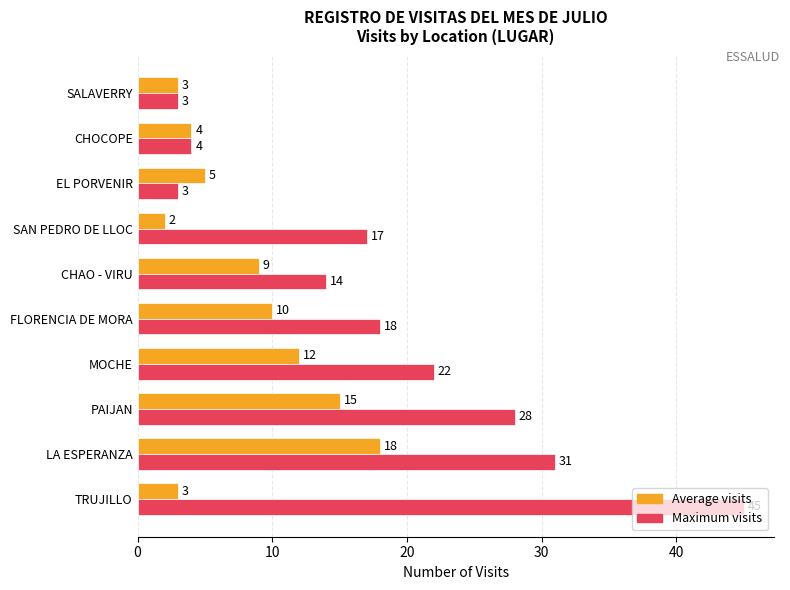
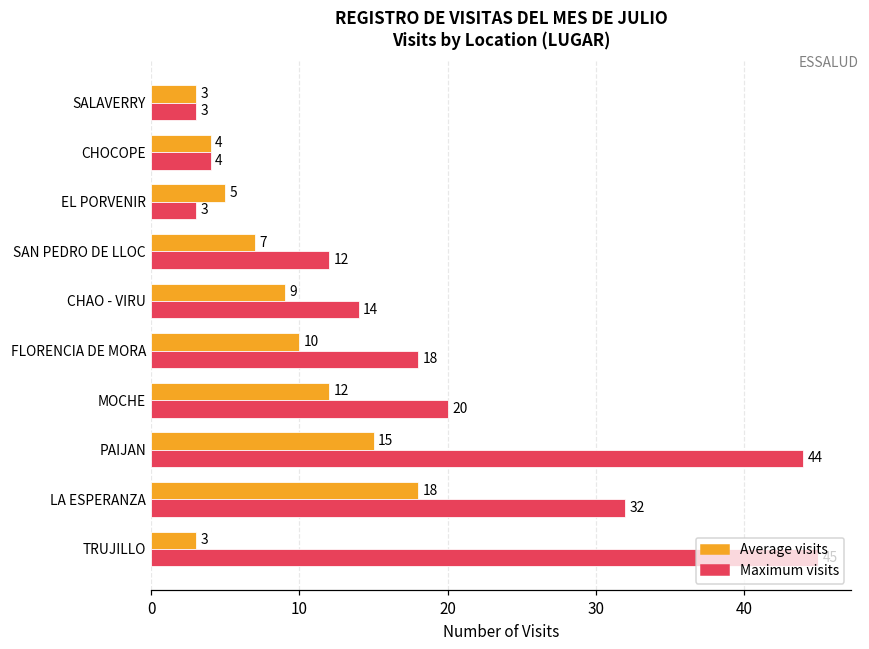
Average visits, SAN PEDRO DE LLOC: 2 -> 7
Maximum visits, SAN PEDRO DE LLOC: 17 -> 12
Maximum visits, MOCHE: 22 -> 20
Maximum visits, PAIJAN: 28 -> 44
Maximum visits, LA ESPERANZA: 31 -> 32
